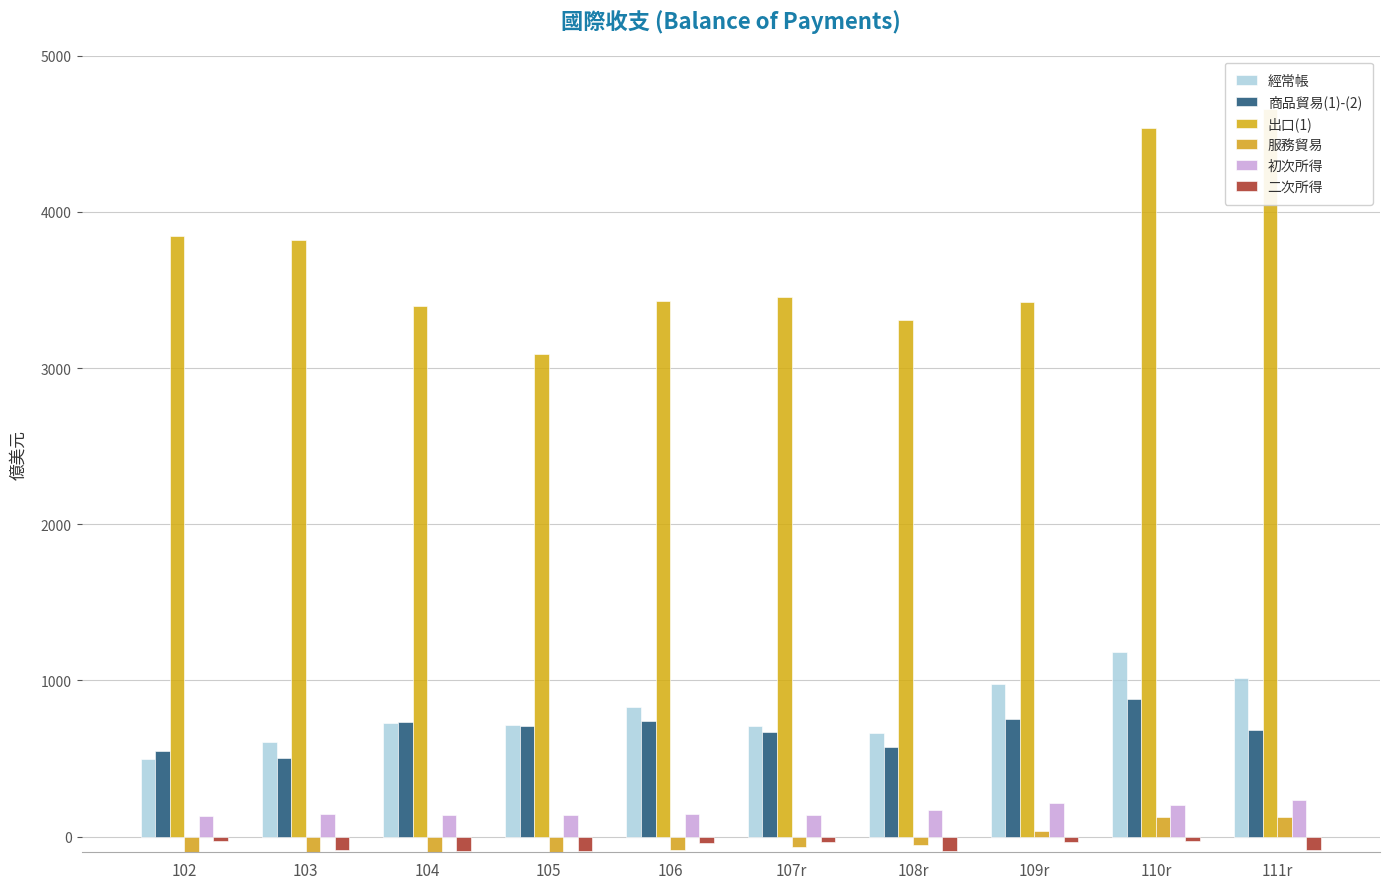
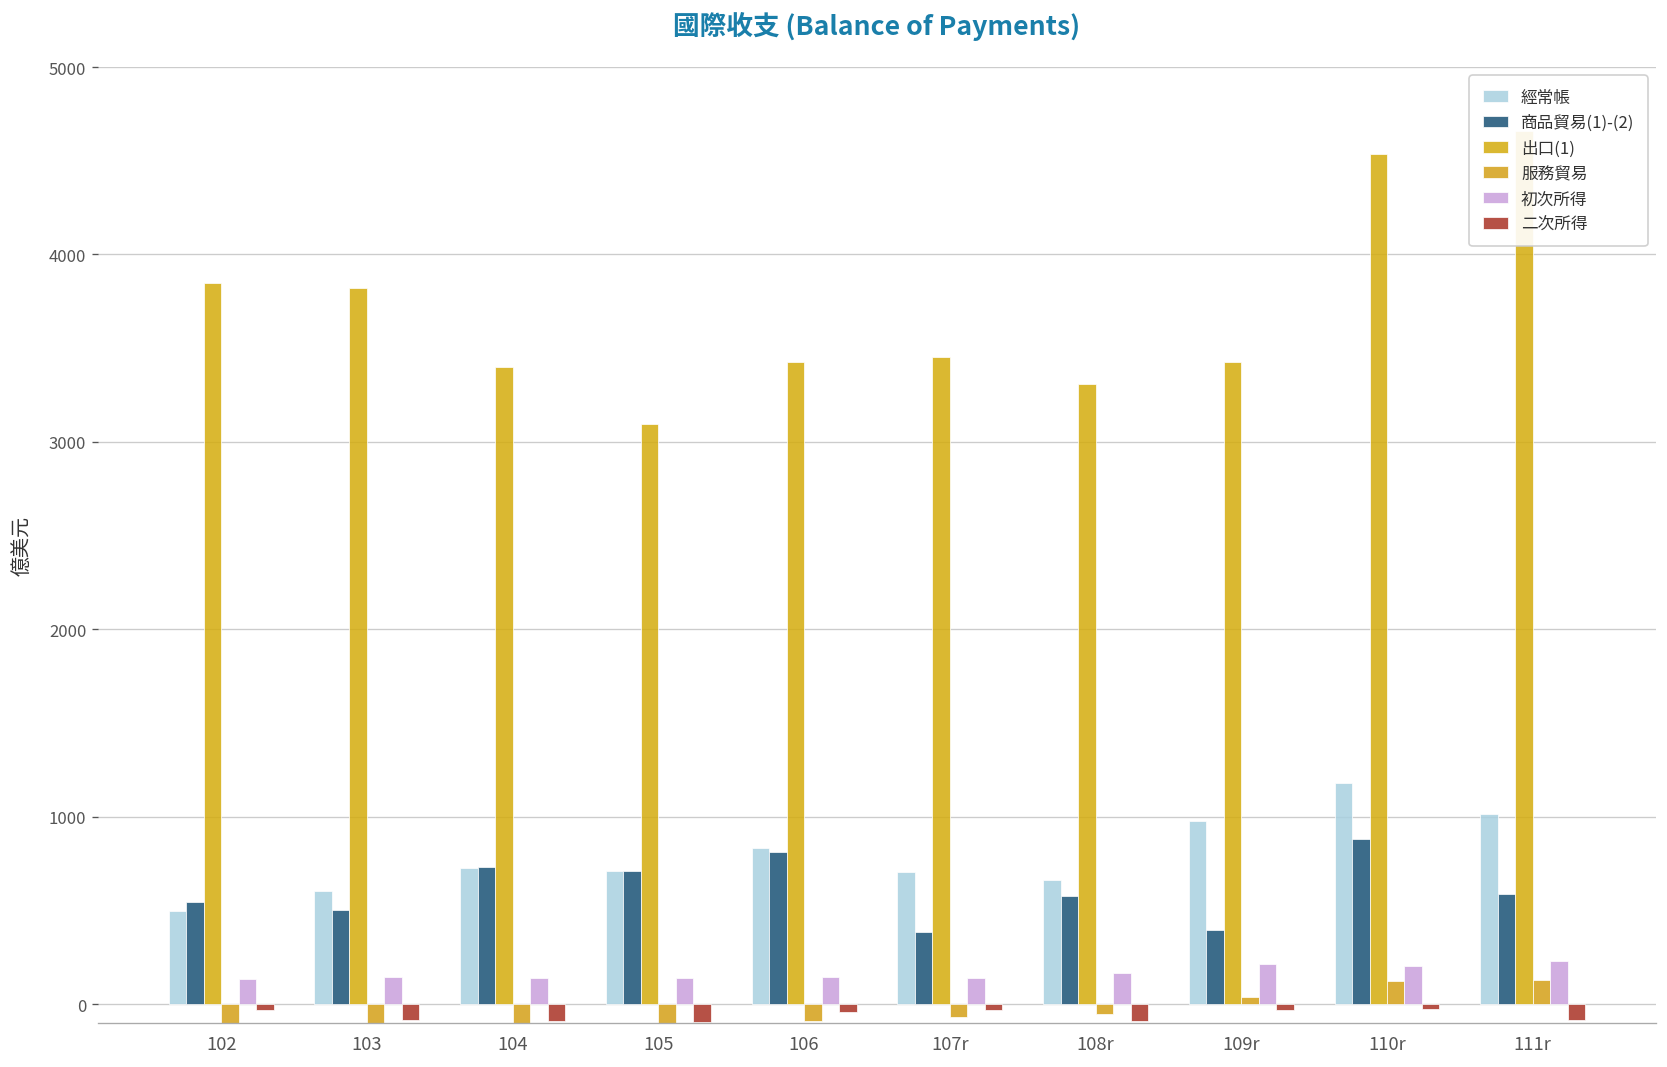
商品貿易(1)-(2), 106: 740 -> 810
商品貿易(1)-(2), 107r: 670 -> 380
商品貿易(1)-(2), 109r: 750 -> 400
商品貿易(1)-(2), 111r: 680 -> 590
